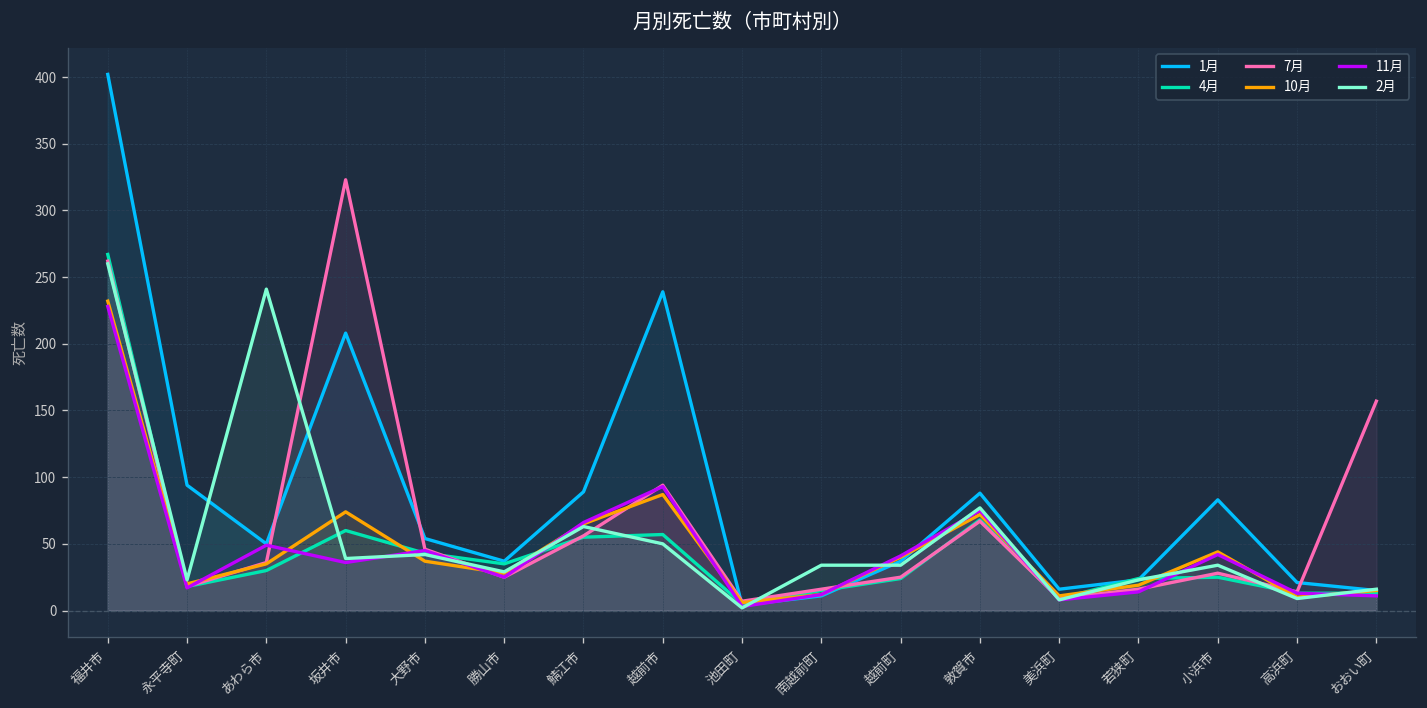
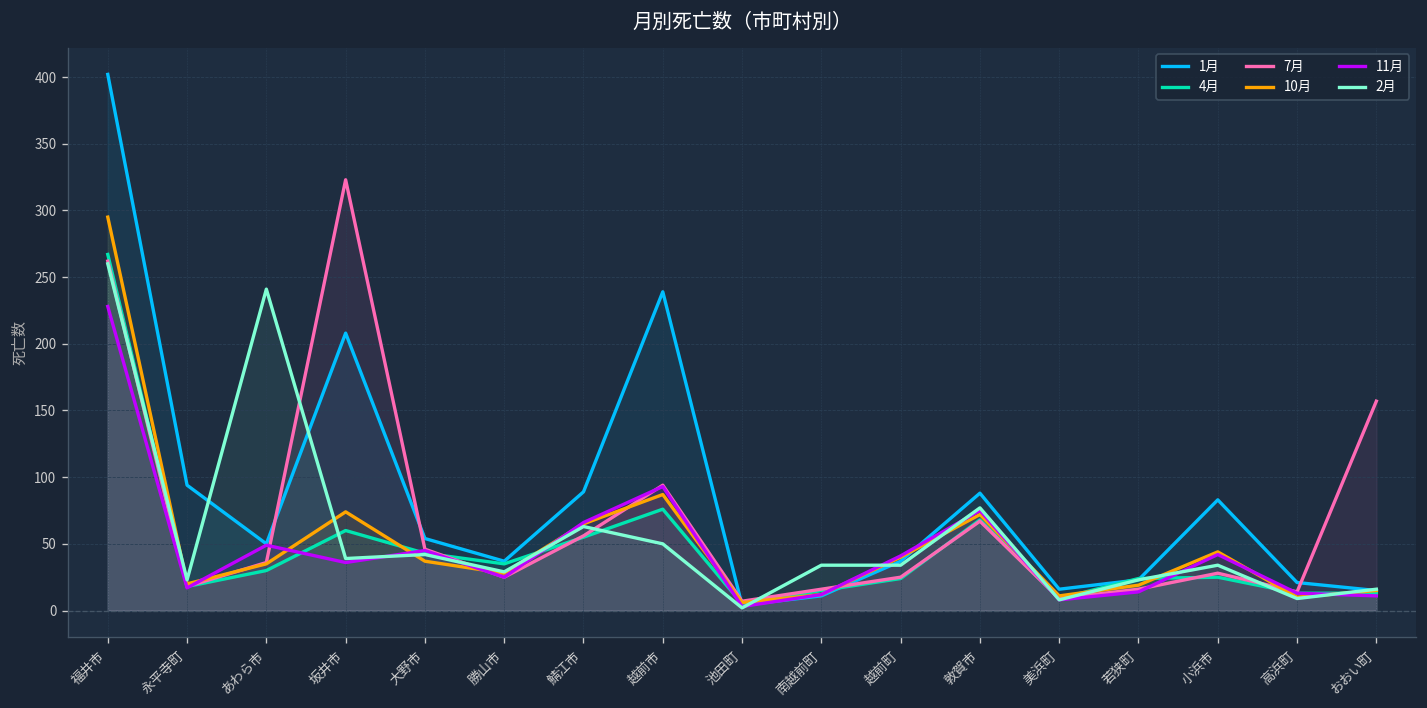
10月, 福井市: 232 -> 295
4月, 越前市: 57 -> 76
